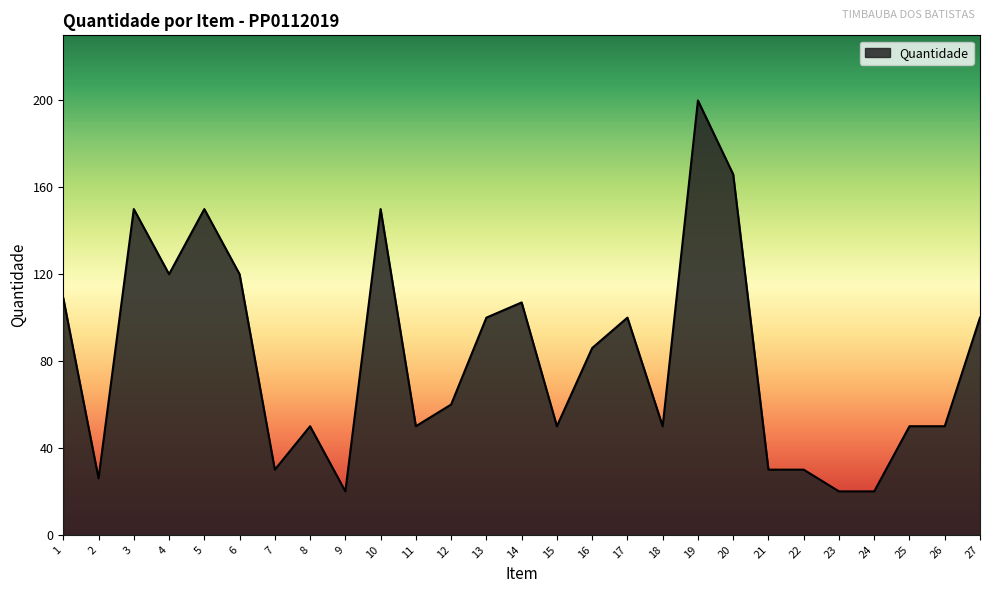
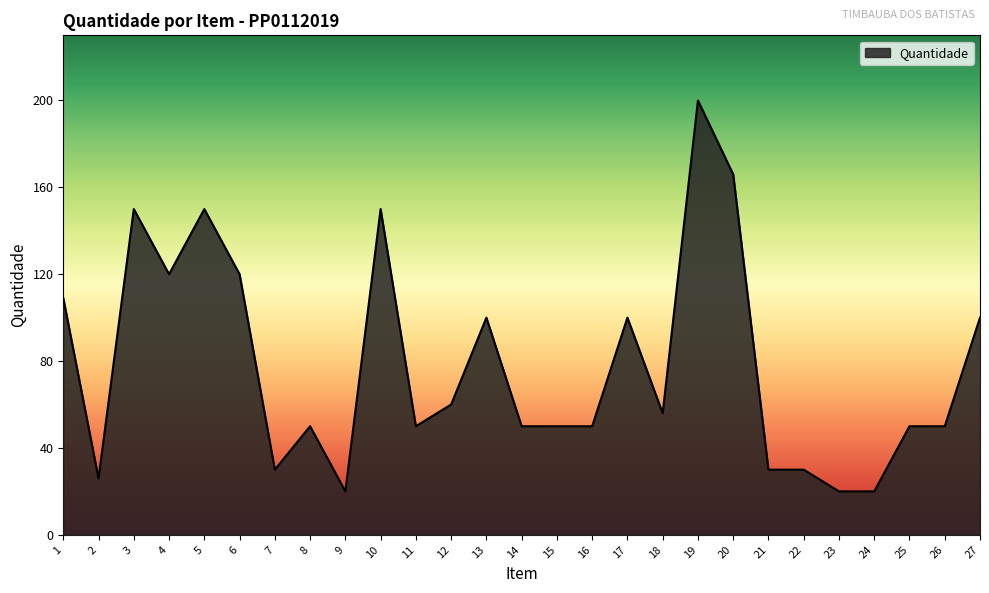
14: 107 -> 50
16: 86 -> 50
18: 50 -> 56
